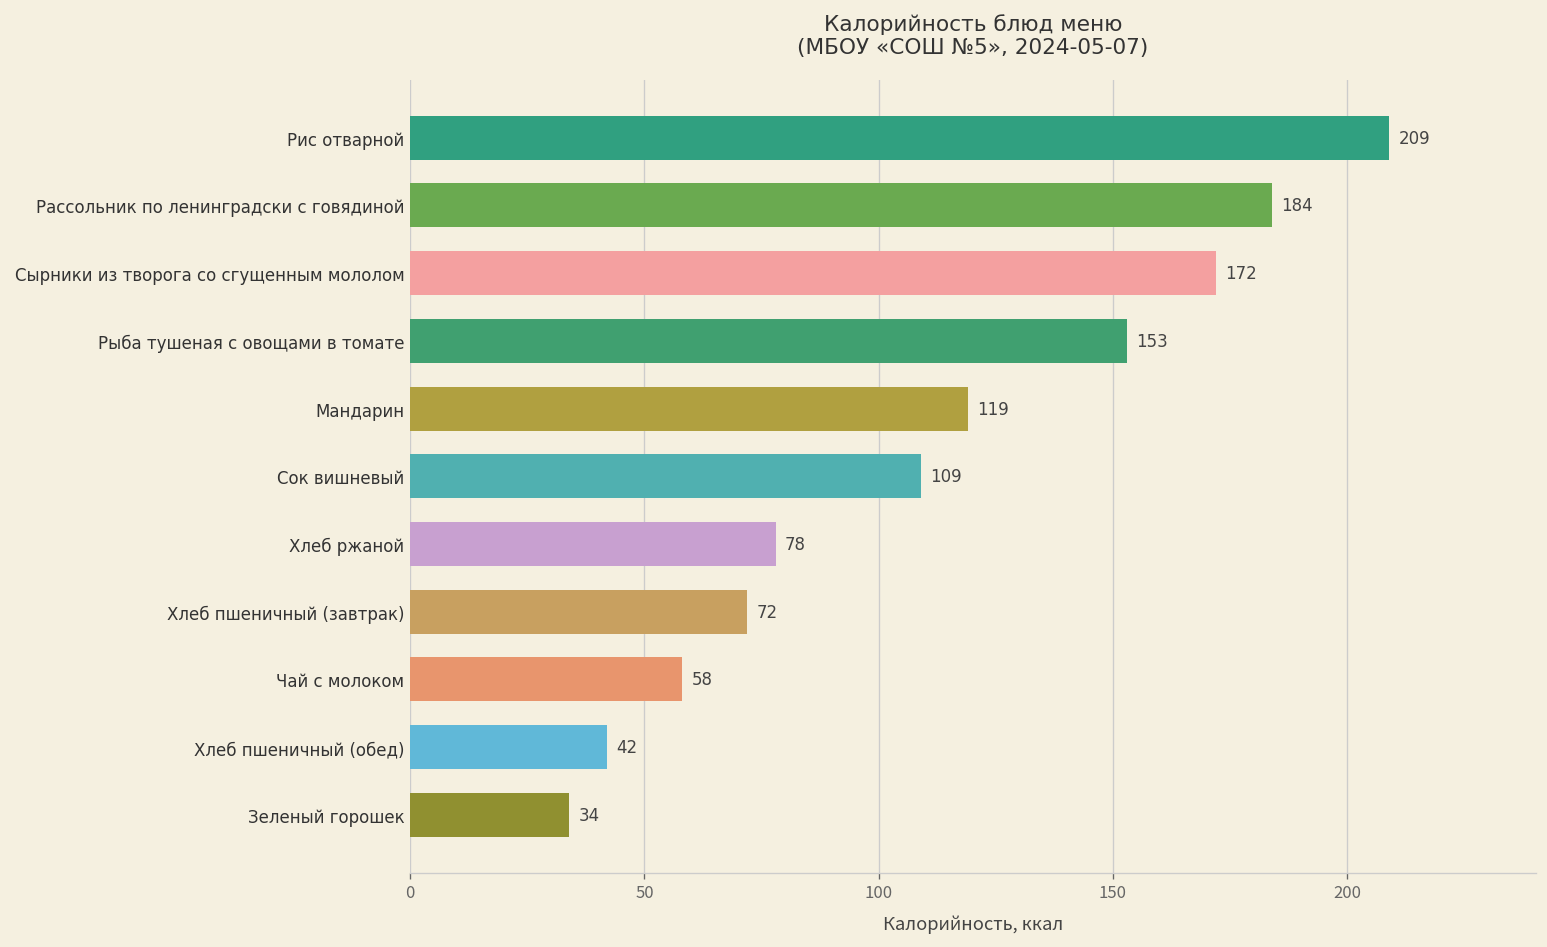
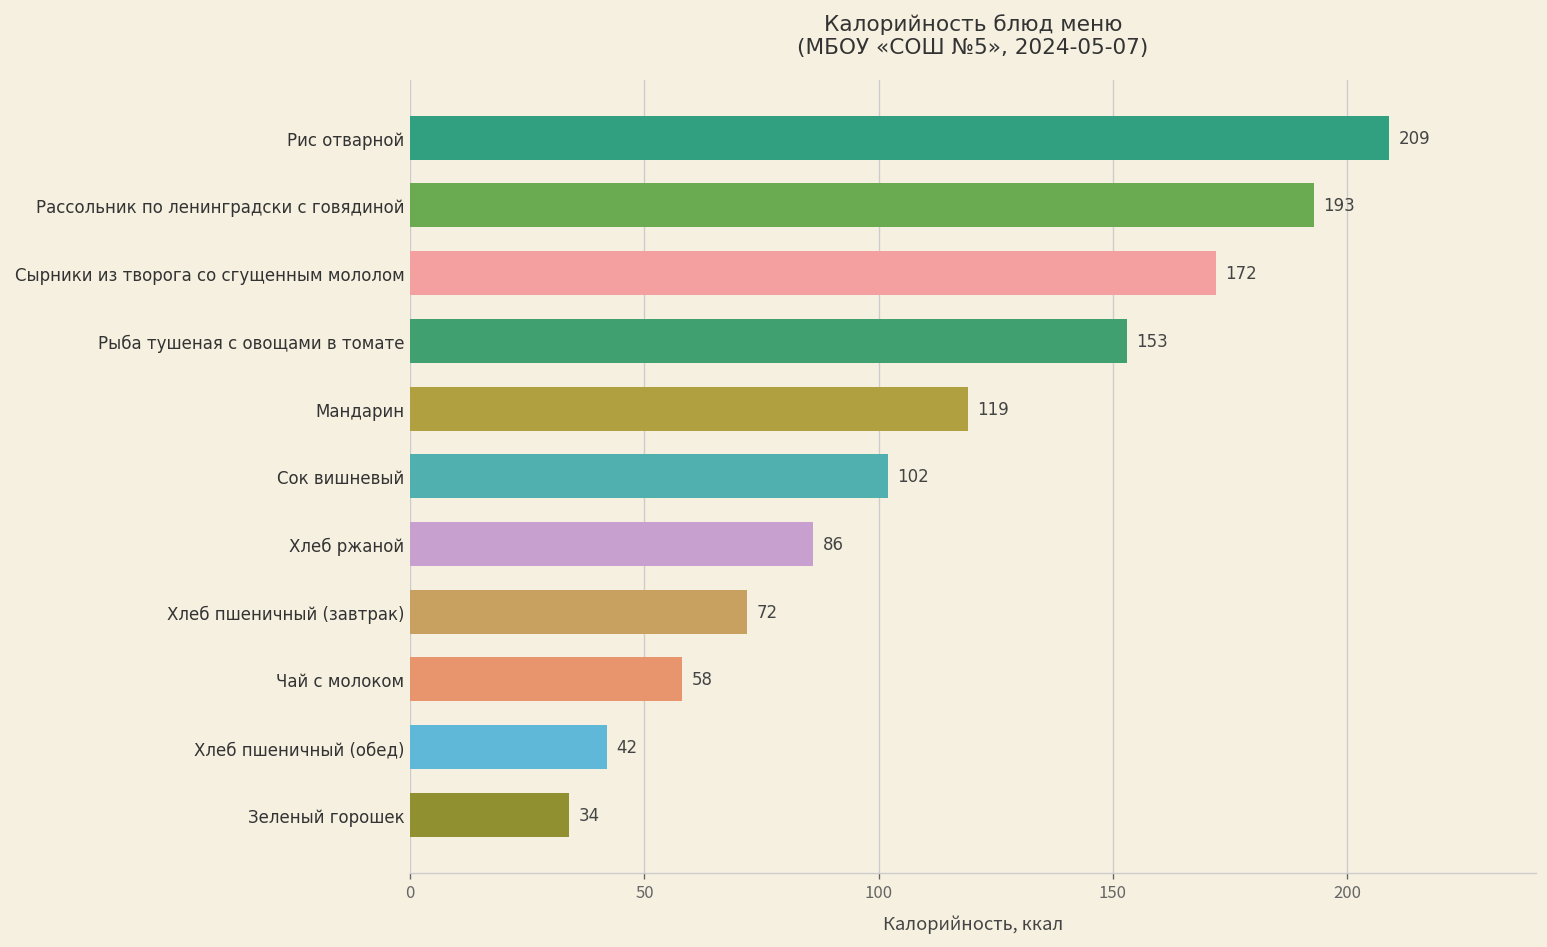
Рассольник по ленинградски с говядиной: 184 -> 193
Сок вишневый: 109 -> 102
Хлеб ржаной: 78 -> 86
